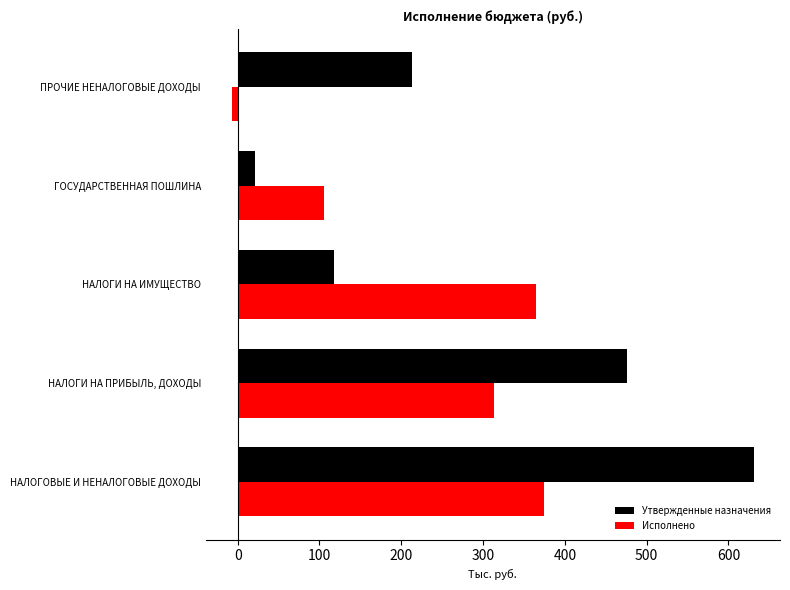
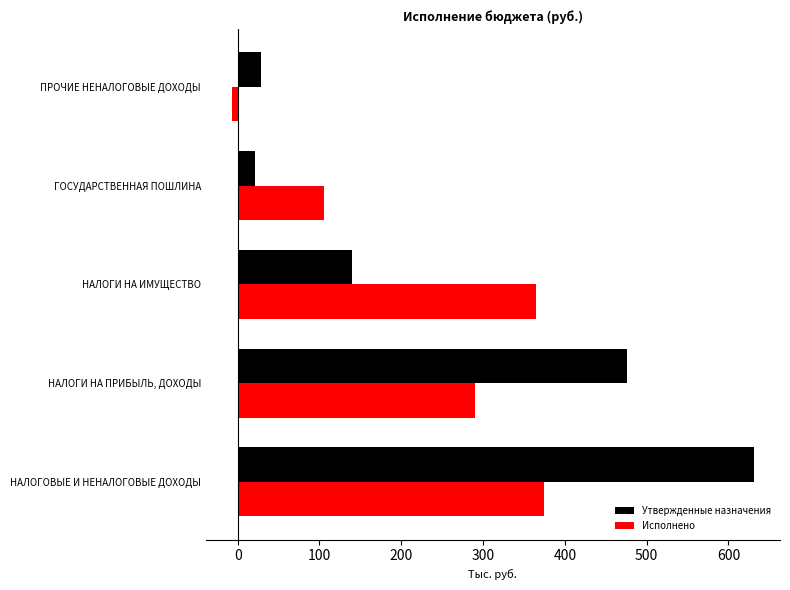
Утвержденные назначения, ПРОЧИЕ НЕНАЛОГОВЫЕ ДОХОДЫ: 210 -> 30
Утвержденные назначения, НАЛОГИ НА ИМУЩЕСТВО: 120 -> 140
Исполнено, НАЛОГИ НА ПРИБЫЛЬ, ДОХОДЫ: 310 -> 290
